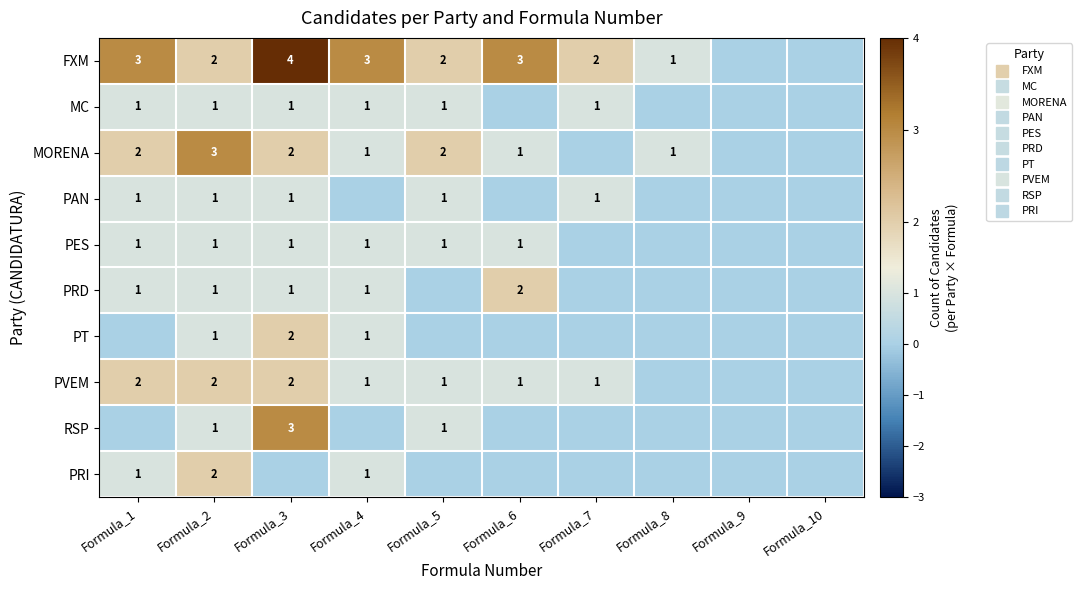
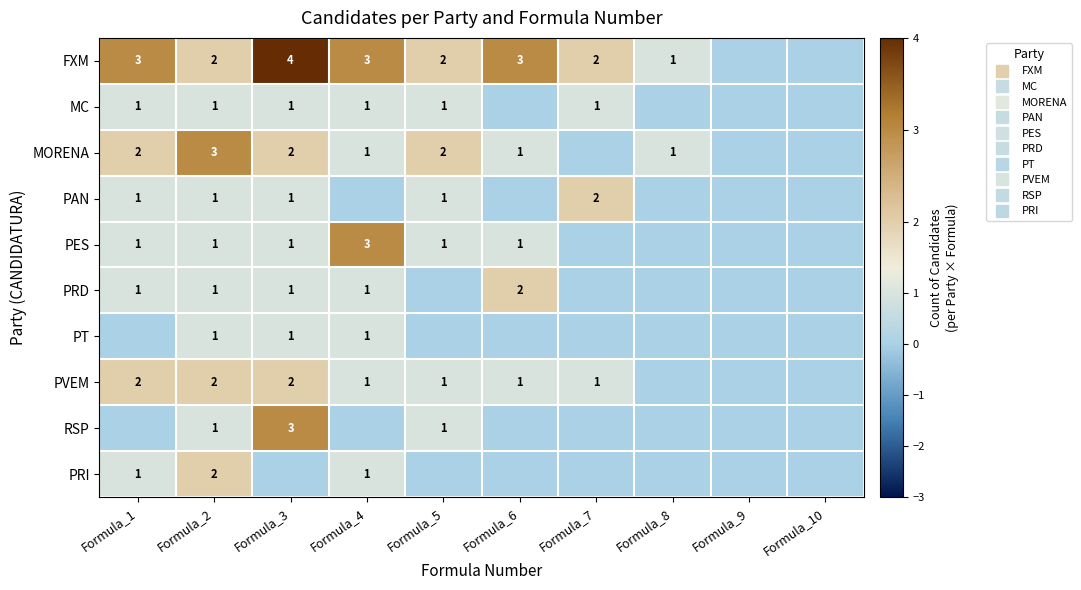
PAN, Formula_7: 1 -> 2
PES, Formula_4: 1 -> 3
PT, Formula_3: 2 -> 1
